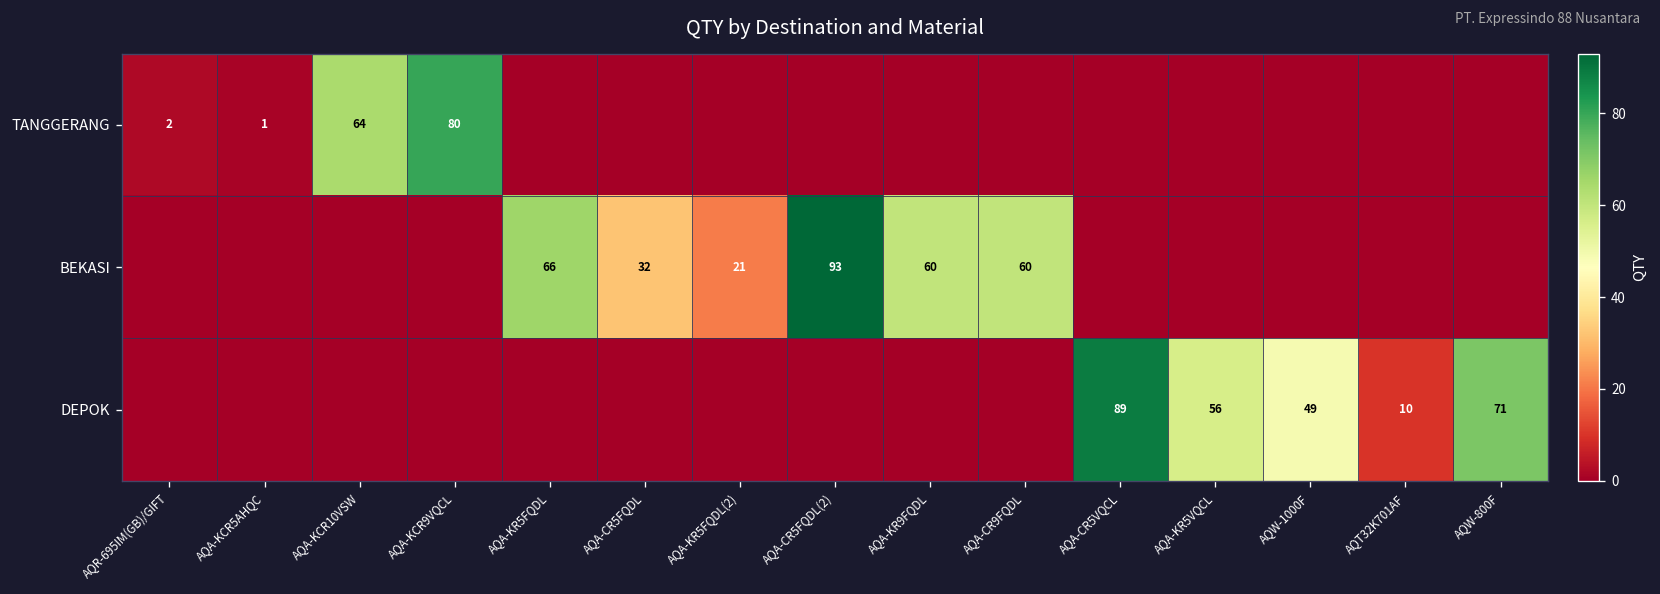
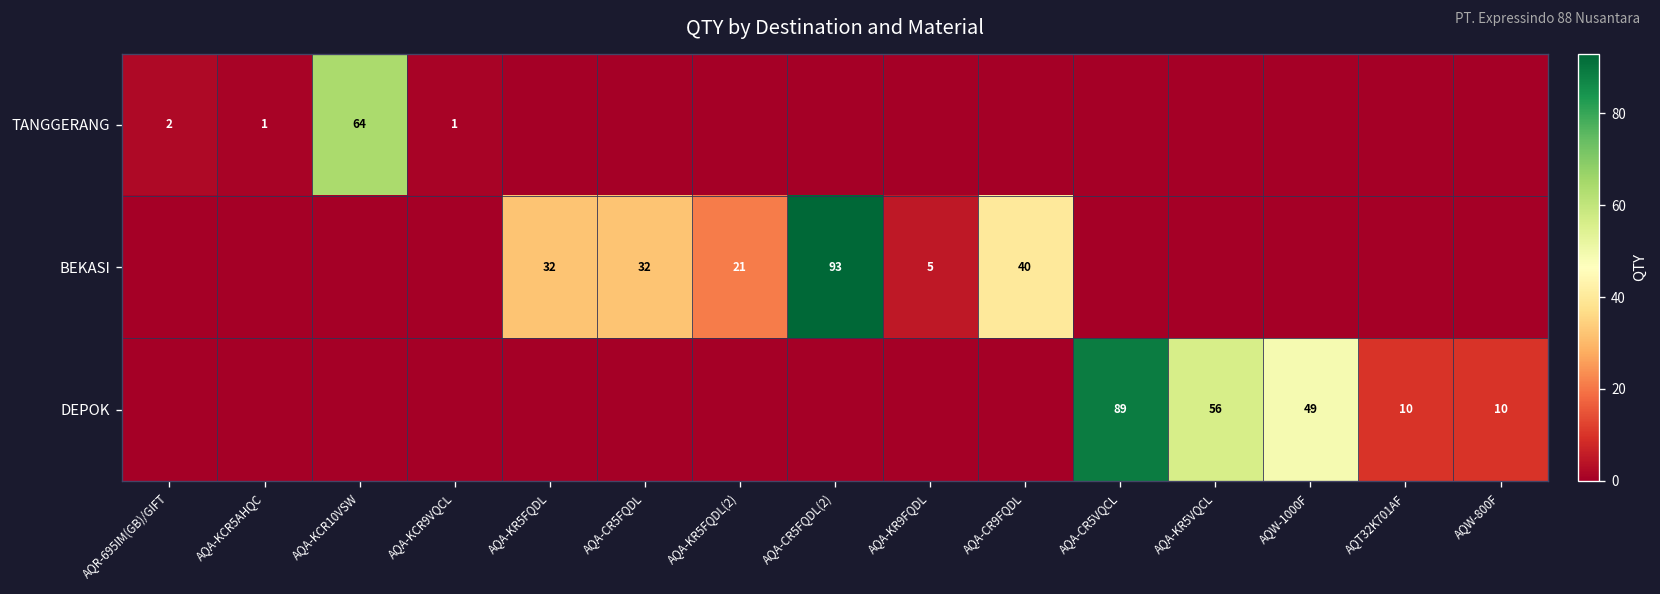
TANGGERANG, AQA-KCR9VQCL: 80 -> 1
BEKASI, AQA-KR5FQDL: 66 -> 32
BEKASI, AQA-KR9FQDL: 60 -> 5
BEKASI, AQA-CR9FQDL: 60 -> 40
DEPOK, AQW-800F: 71 -> 10
